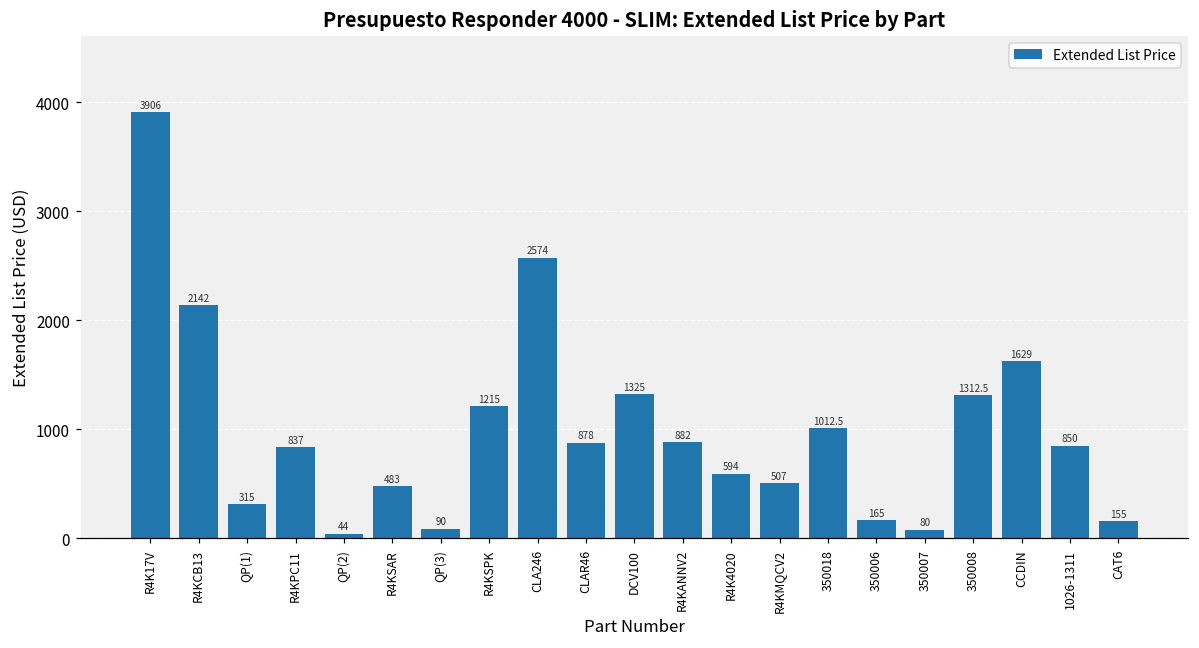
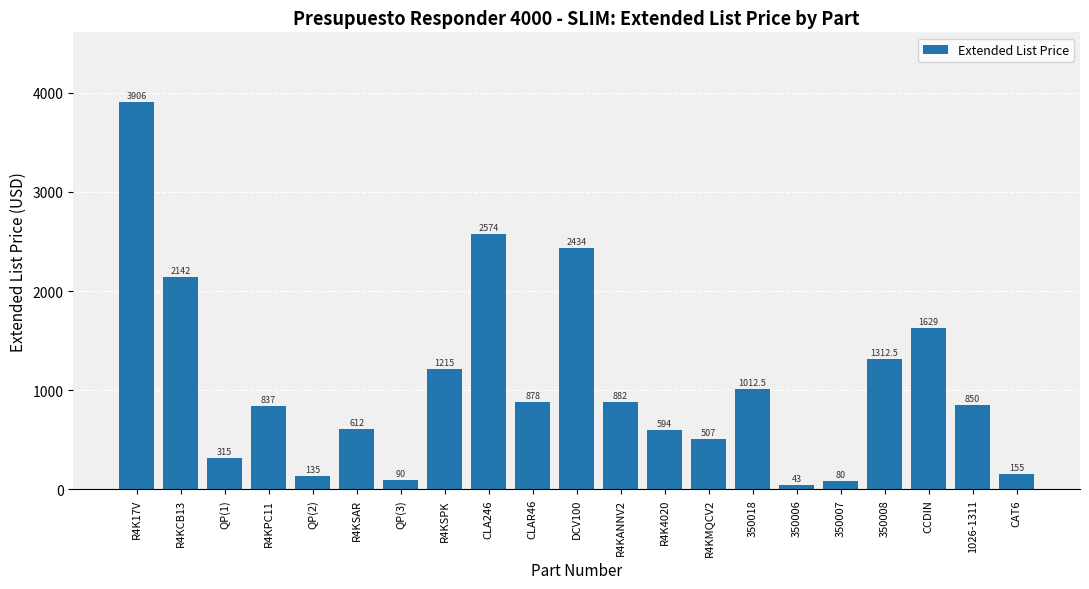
QP(2): 44 -> 135
R4KSAR: 483 -> 612
DCV100: 1325 -> 2434
350006: 165 -> 43
